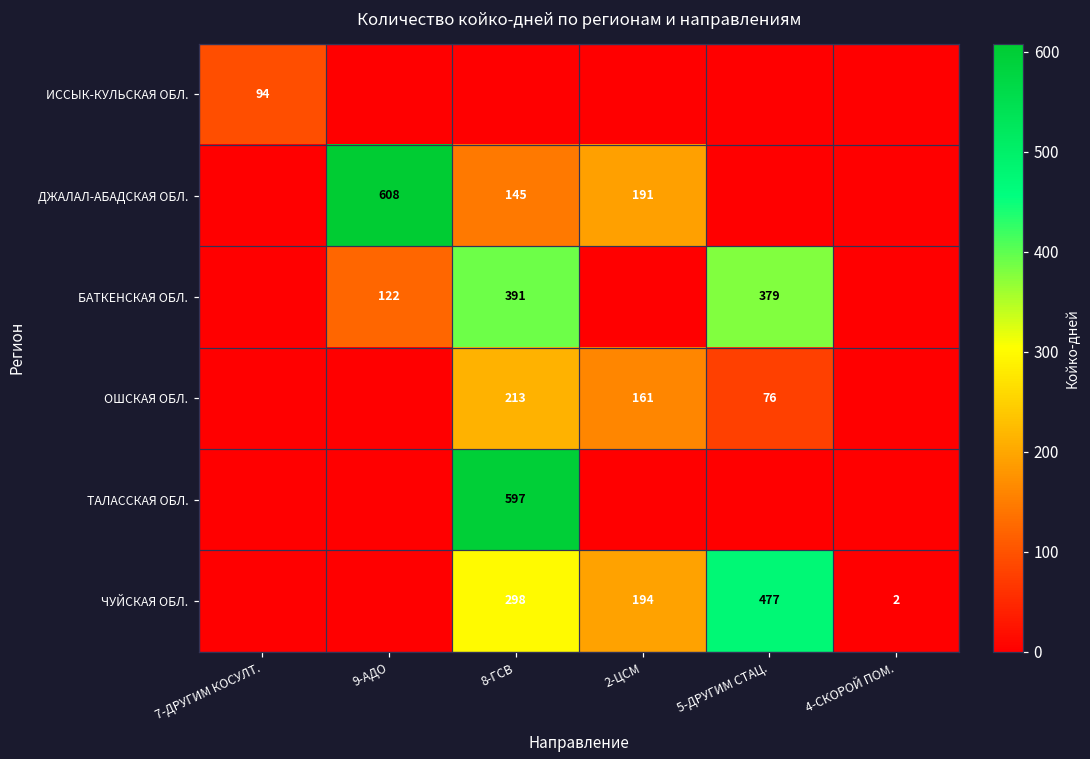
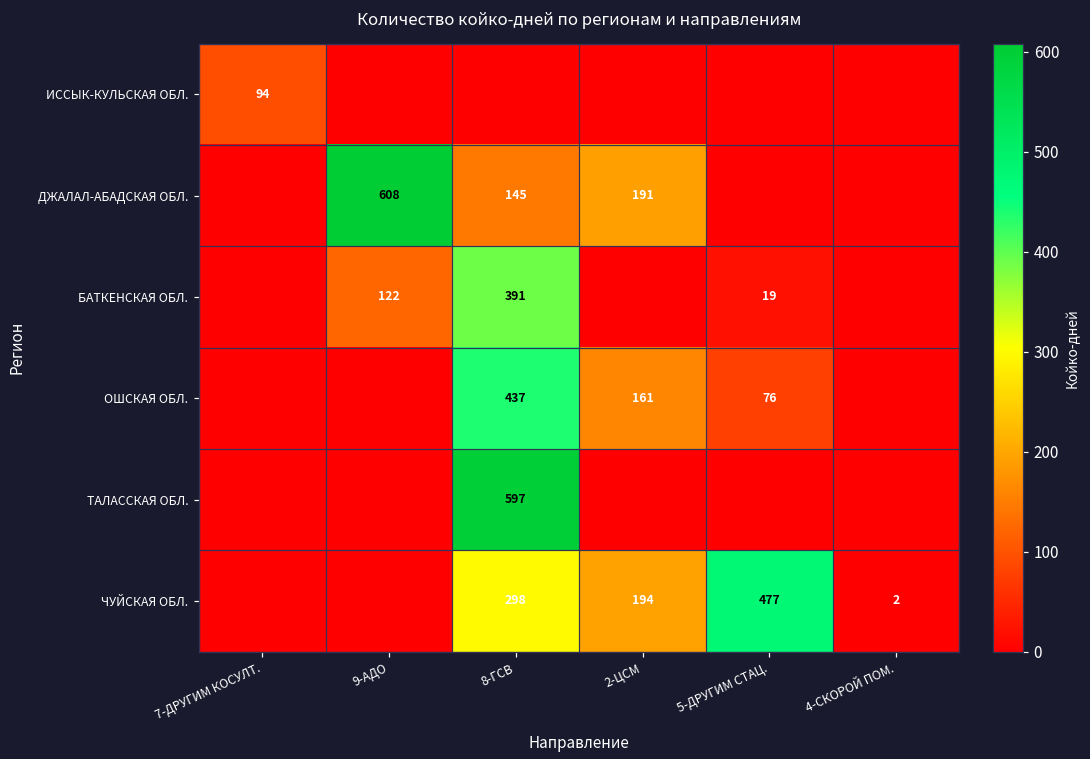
БАТКЕНСКАЯ ОБЛ., 5-ДРУГИМ СТАЦ.: 379 -> 19
ОШСКАЯ ОБЛ., 8-ГСВ: 213 -> 437
